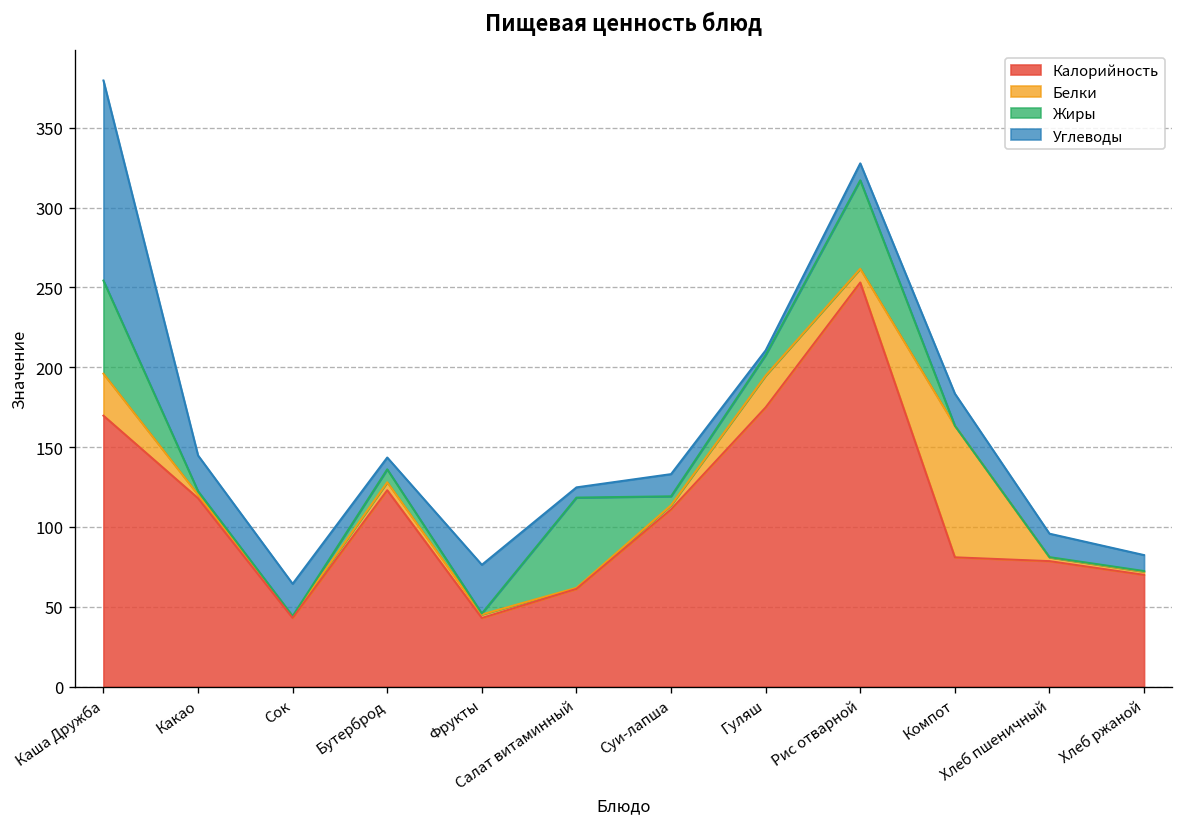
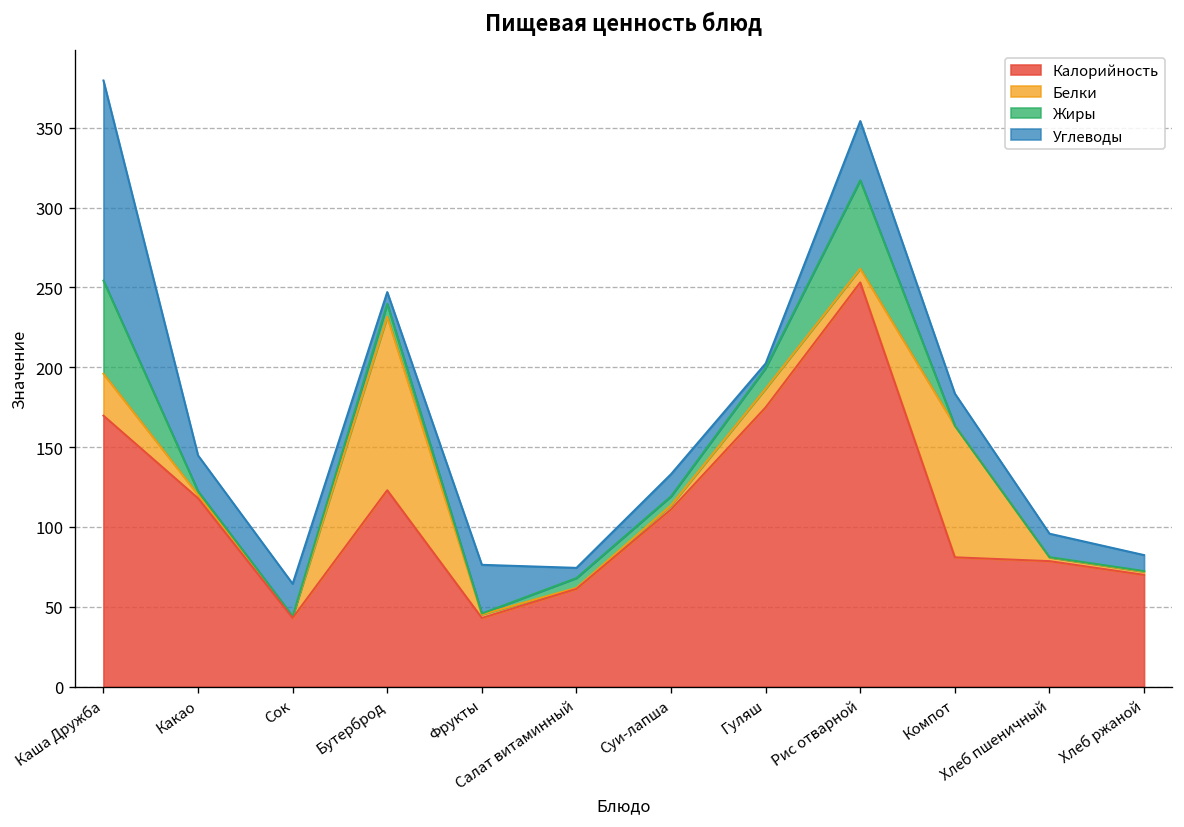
Белки, Бутерброд: 5 -> 109
Жиры, Салат витаминный: 57 -> 6
Белки, Гуляш: 20 -> 12
Углеводы, Рис отварной: 11 -> 37
